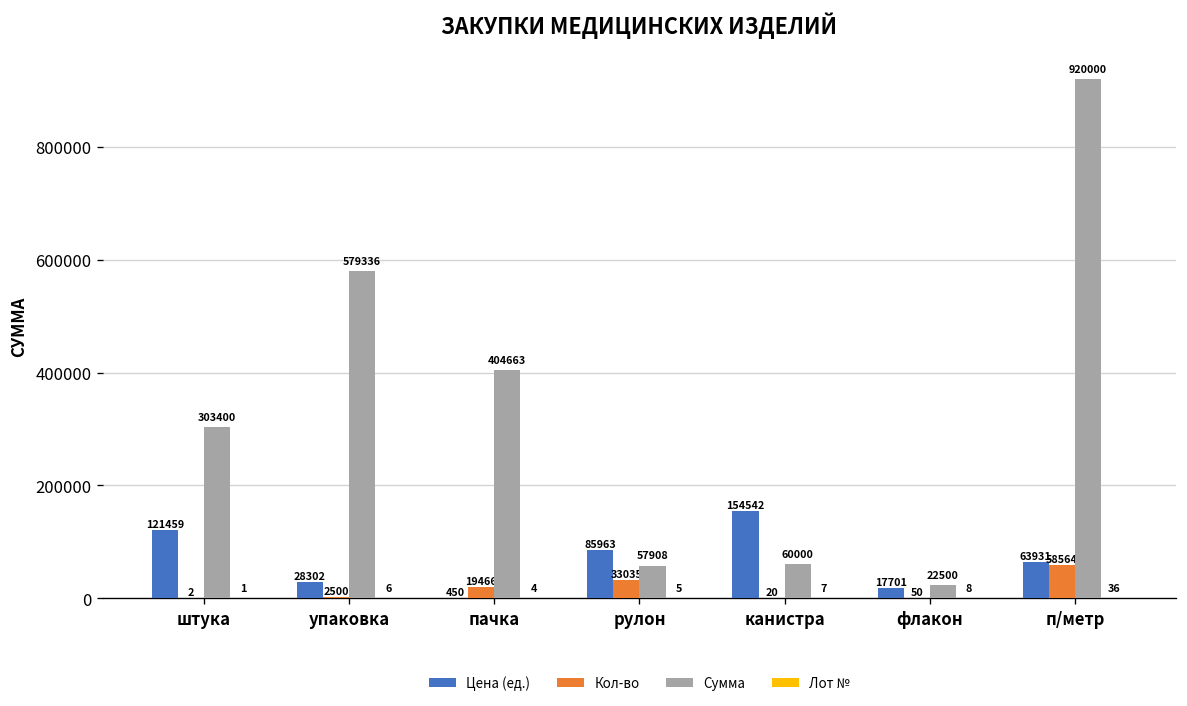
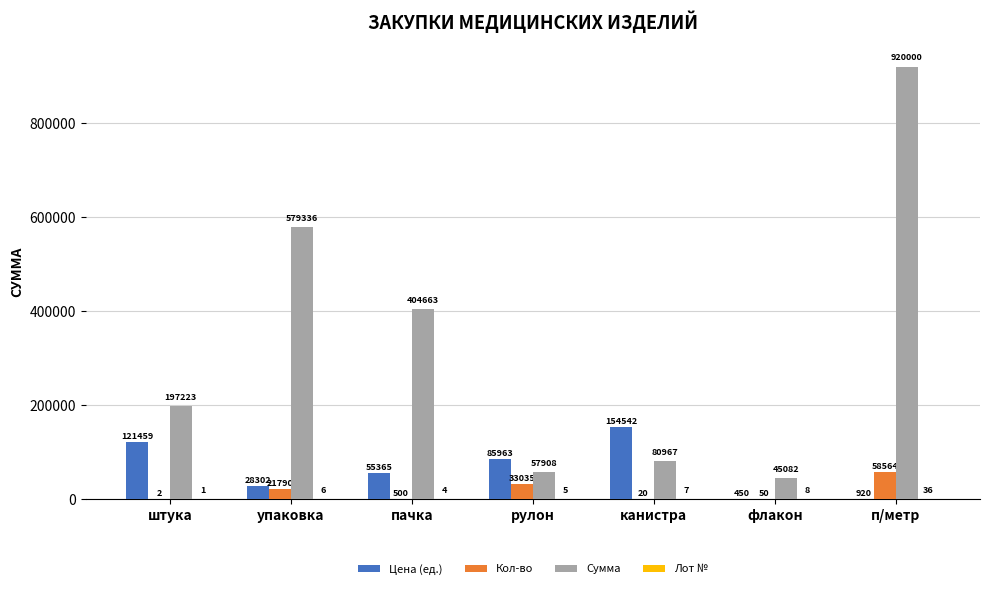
Сумма, штука: 303400 -> 197223
Кол-во, упаковка: 2500 -> 21790
Цена (ед.), пачка: 450 -> 55365
Кол-во, пачка: 19466 -> 500
Сумма, канистра: 60000 -> 80967
Цена (ед.), флакон: 17701 -> 450
Сумма, флакон: 22500 -> 45082
Цена (ед.), п/метр: 63931 -> 920
